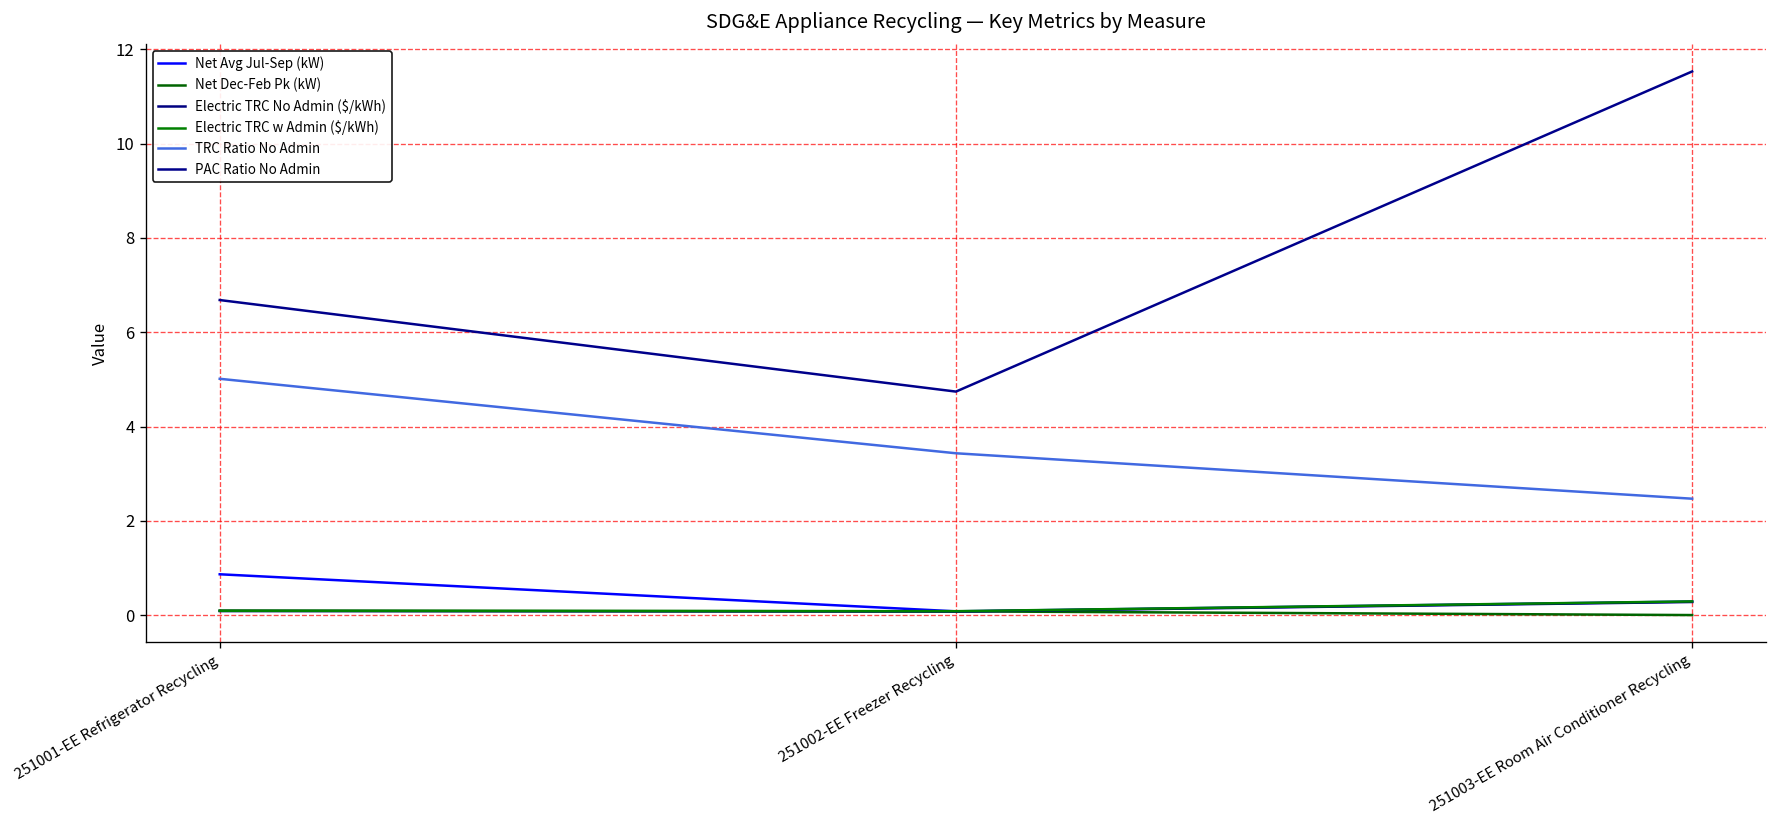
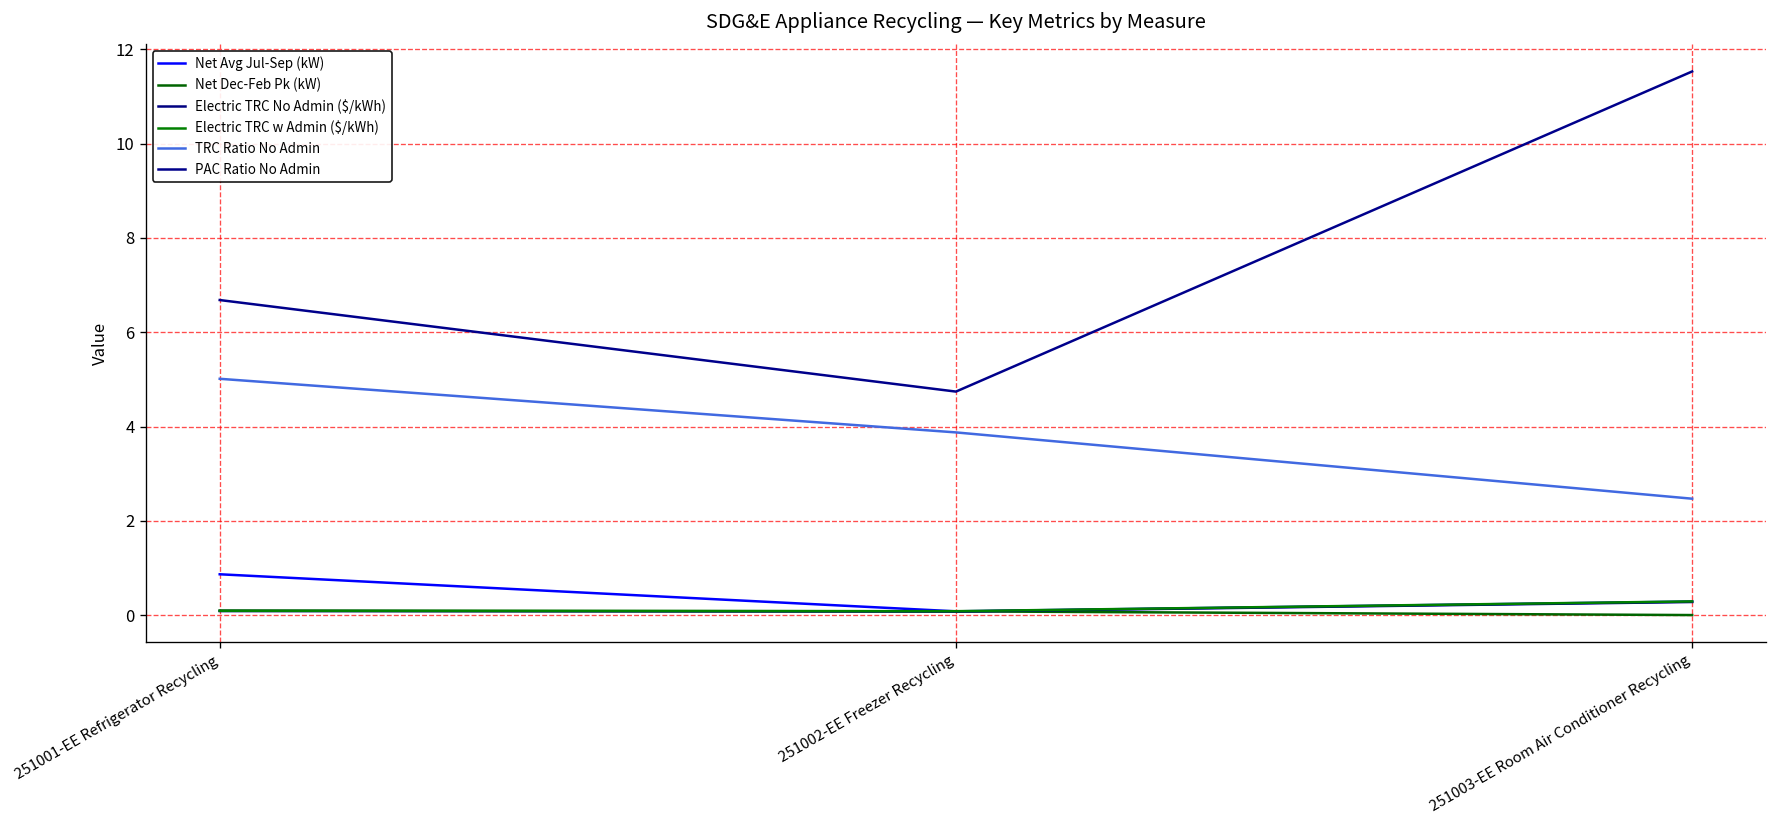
TRC Ratio No Admin, 251002-EE Freezer Recycling: 3.4 -> 3.9
